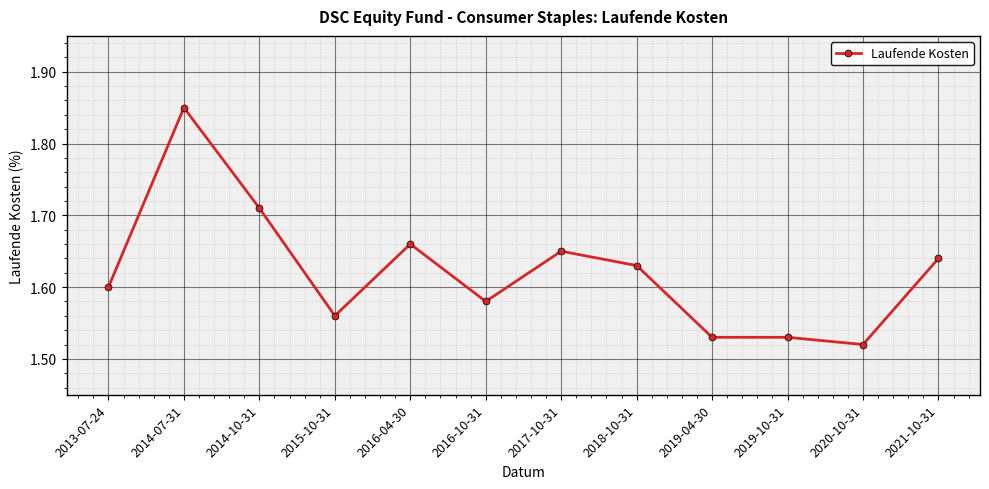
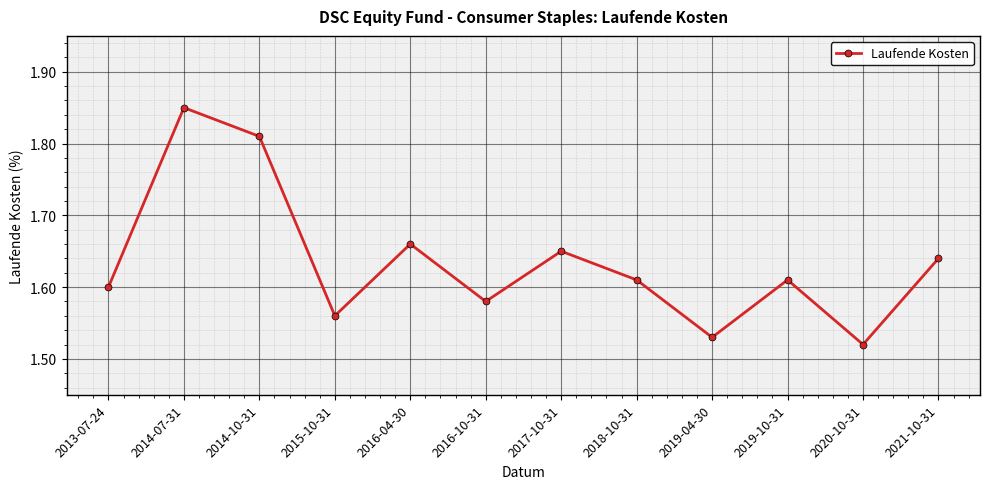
2014-10-31: 1.71 -> 1.81
2018-10-31: 1.63 -> 1.61
2019-10-31: 1.53 -> 1.61
